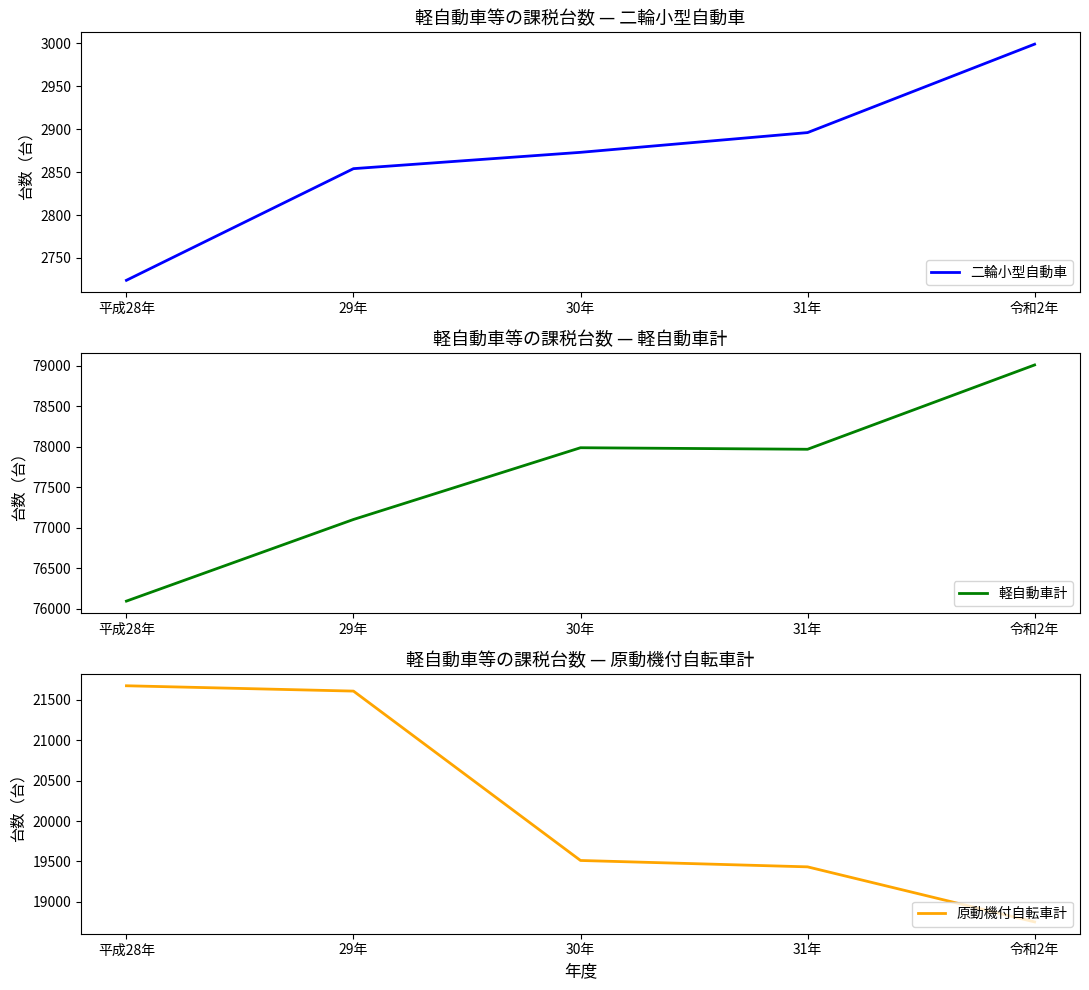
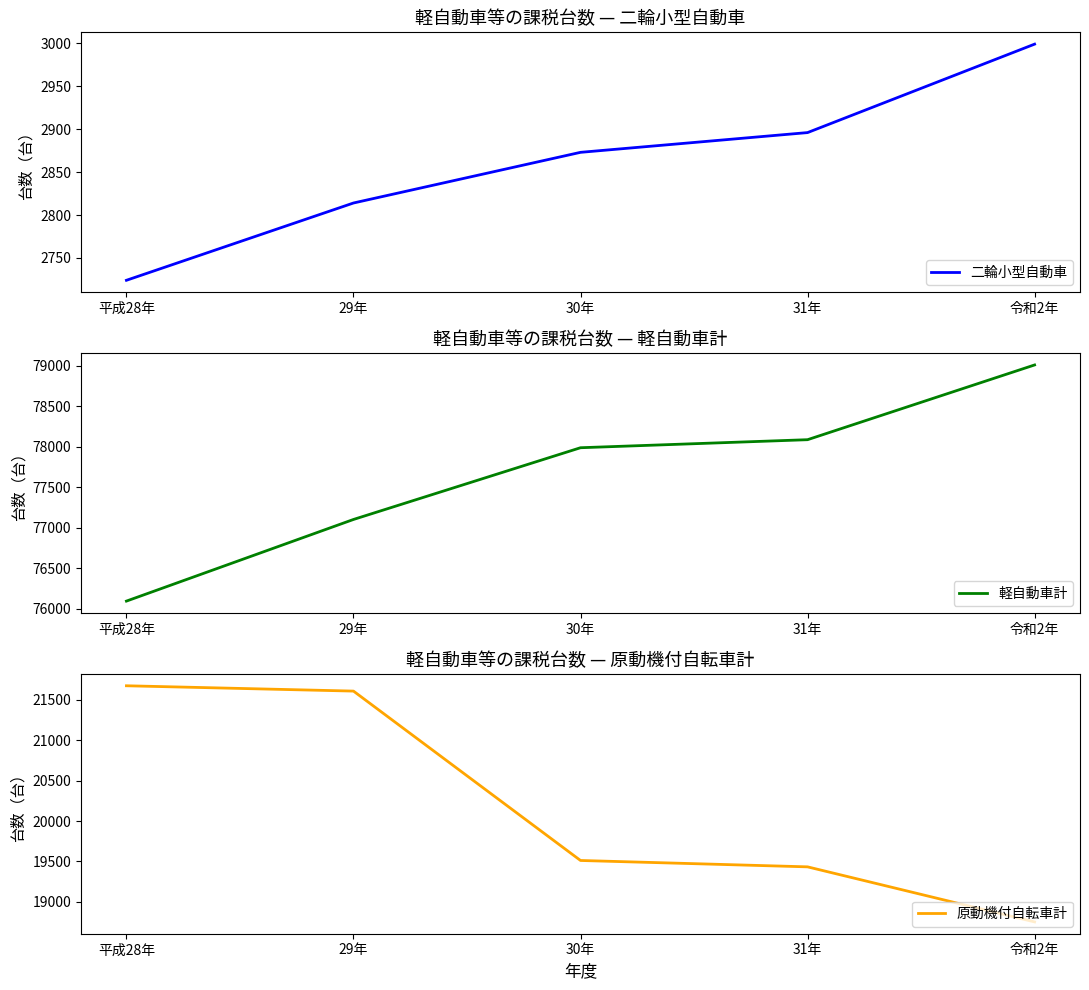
軽自動車等の課税台数 — 二輪小型自動車, 29年: 2850 -> 2810
軽自動車等の課税台数 — 軽自動車計, 31年: 78000 -> 78100
